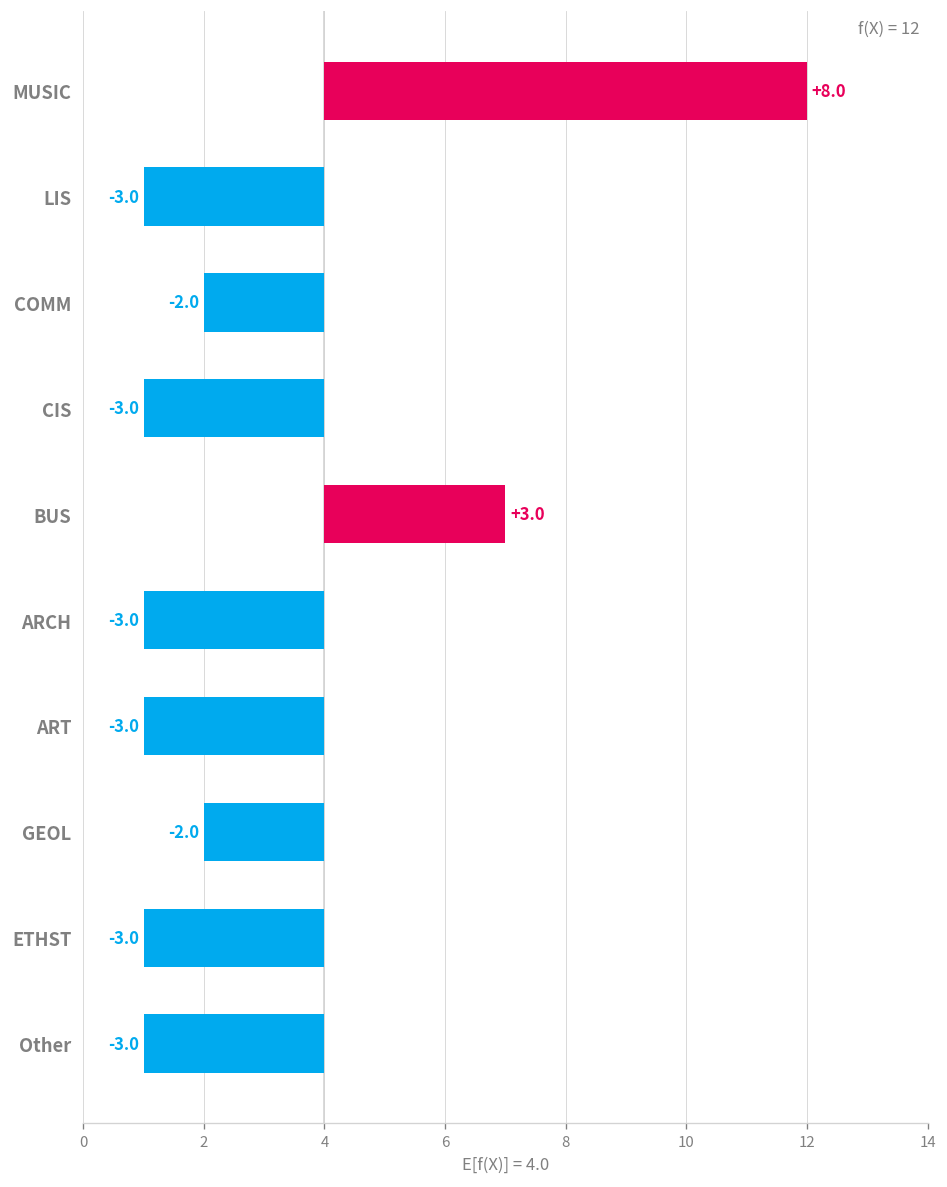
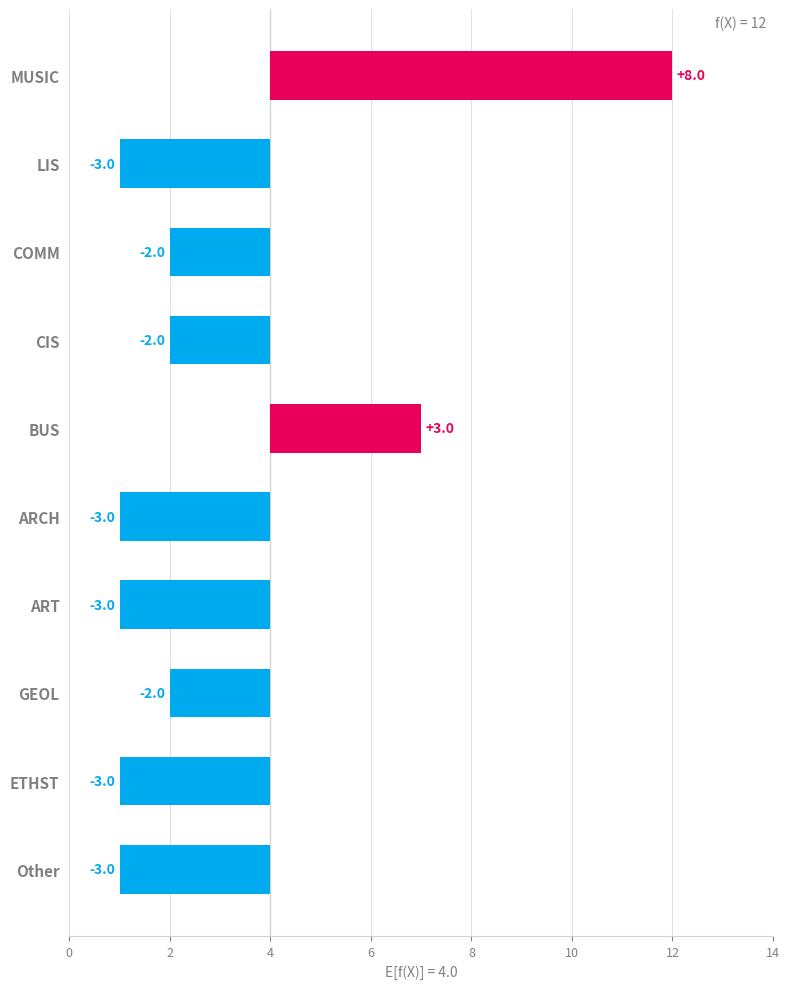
CIS: -3.0 -> -2.0
